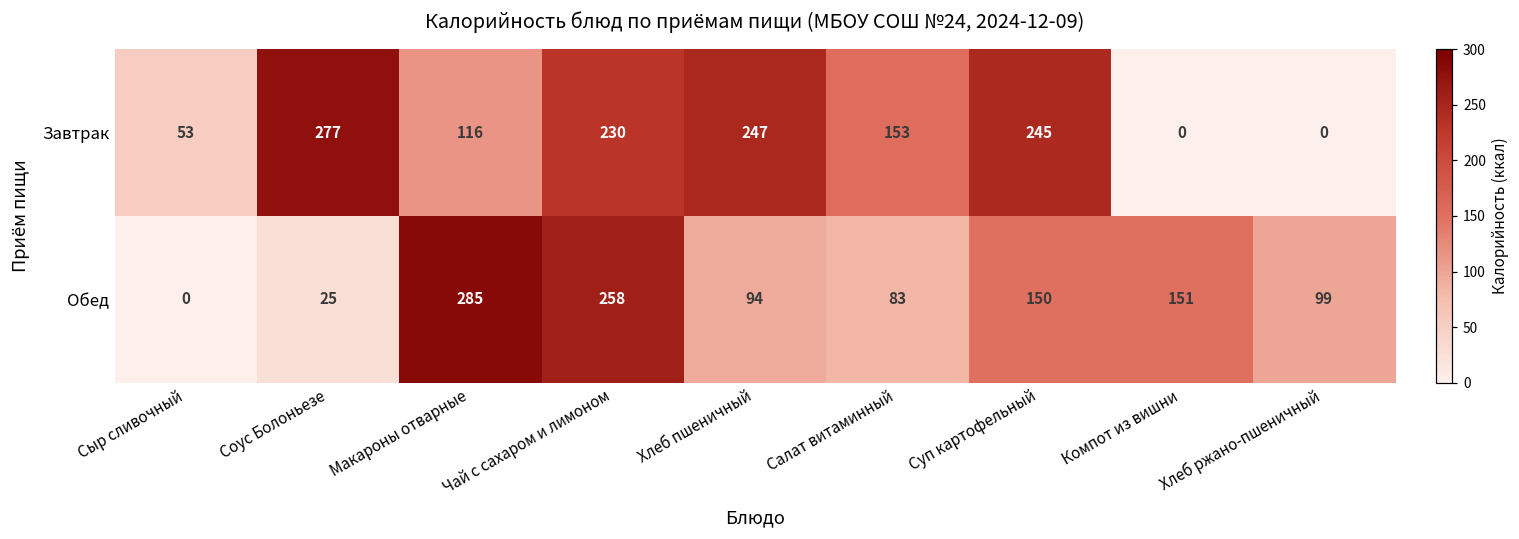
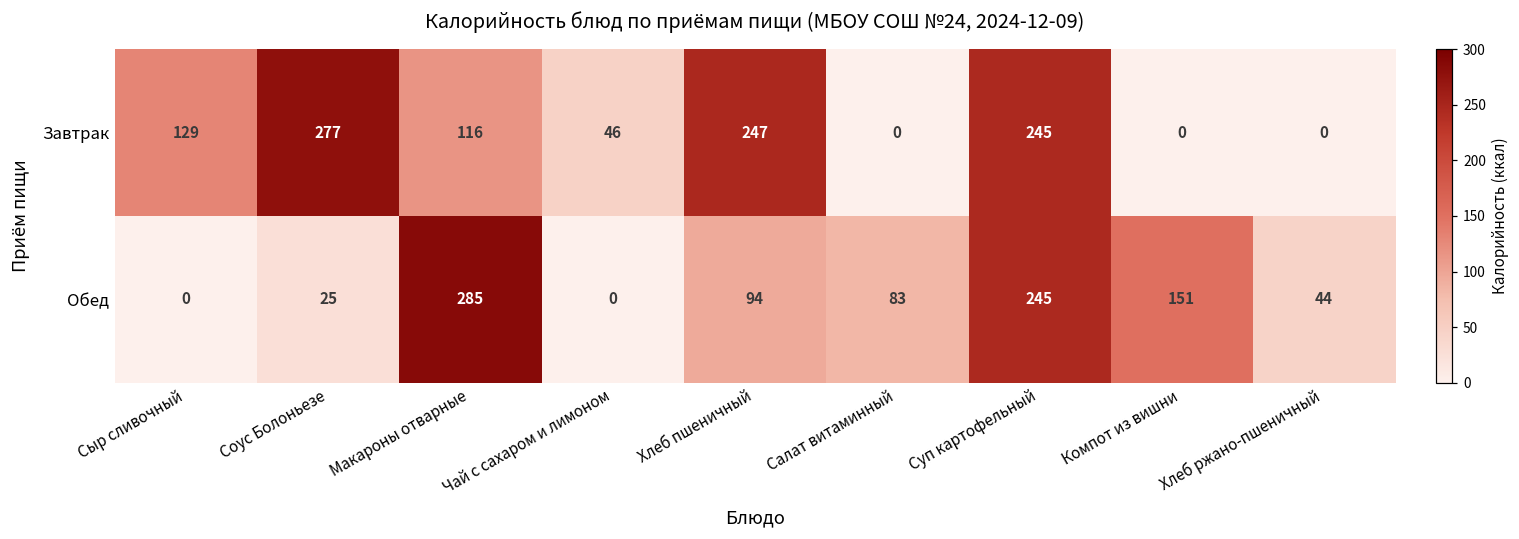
Завтрак, Сыр сливочный: 53 -> 129
Завтрак, Чай с сахаром и лимоном: 230 -> 46
Завтрак, Салат витаминный: 153 -> 0
Обед, Чай с сахаром и лимоном: 258 -> 0
Обед, Суп картофельный: 150 -> 245
Обед, Хлеб ржано-пшеничный: 99 -> 44
